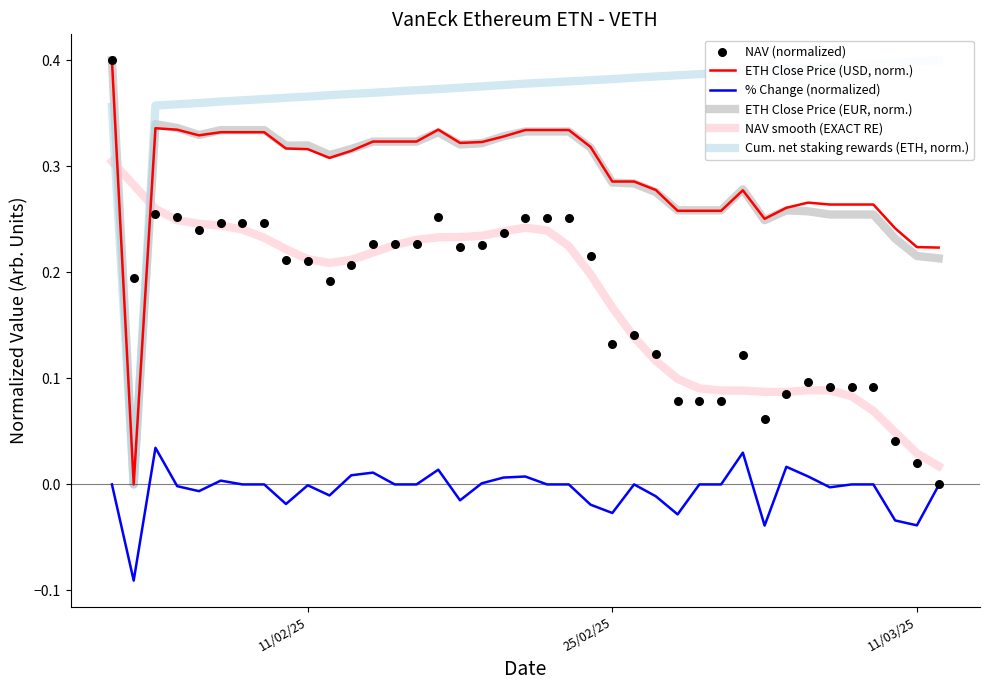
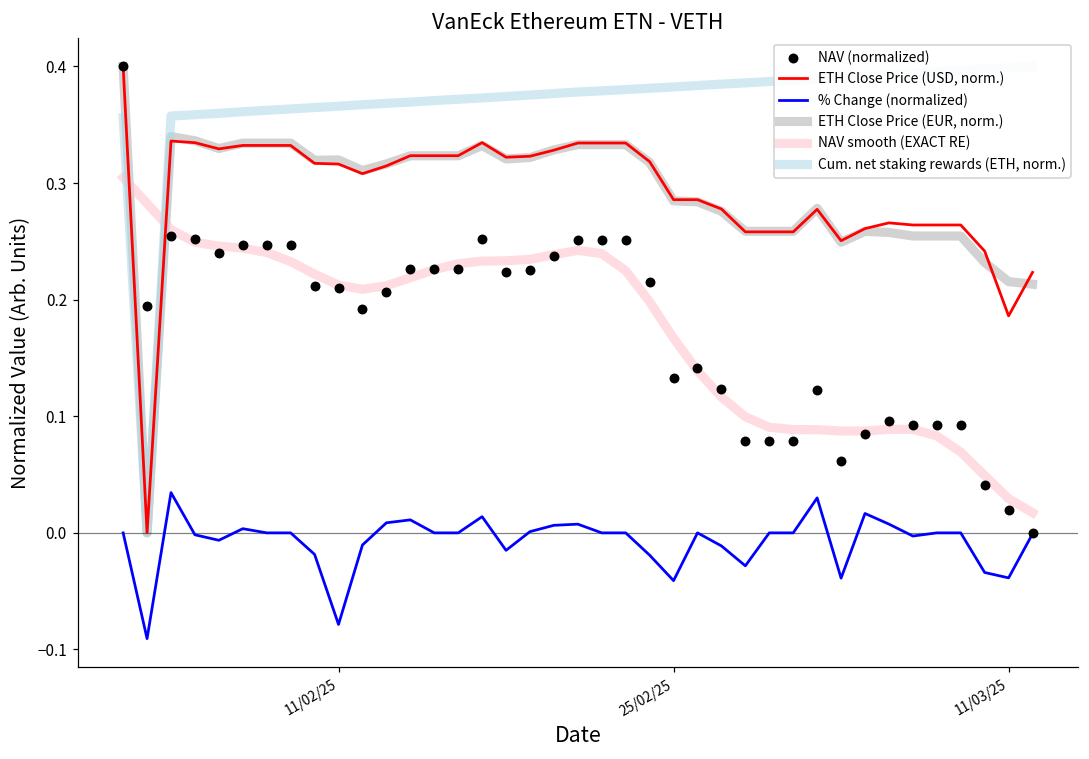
% Change (normalized), 11/02/25: -0.001 -> -0.079
% Change (normalized), 25/02/25: -0.027 -> -0.041
ETH Close Price (USD, norm.), 11/03/25: 0.224 -> 0.186
